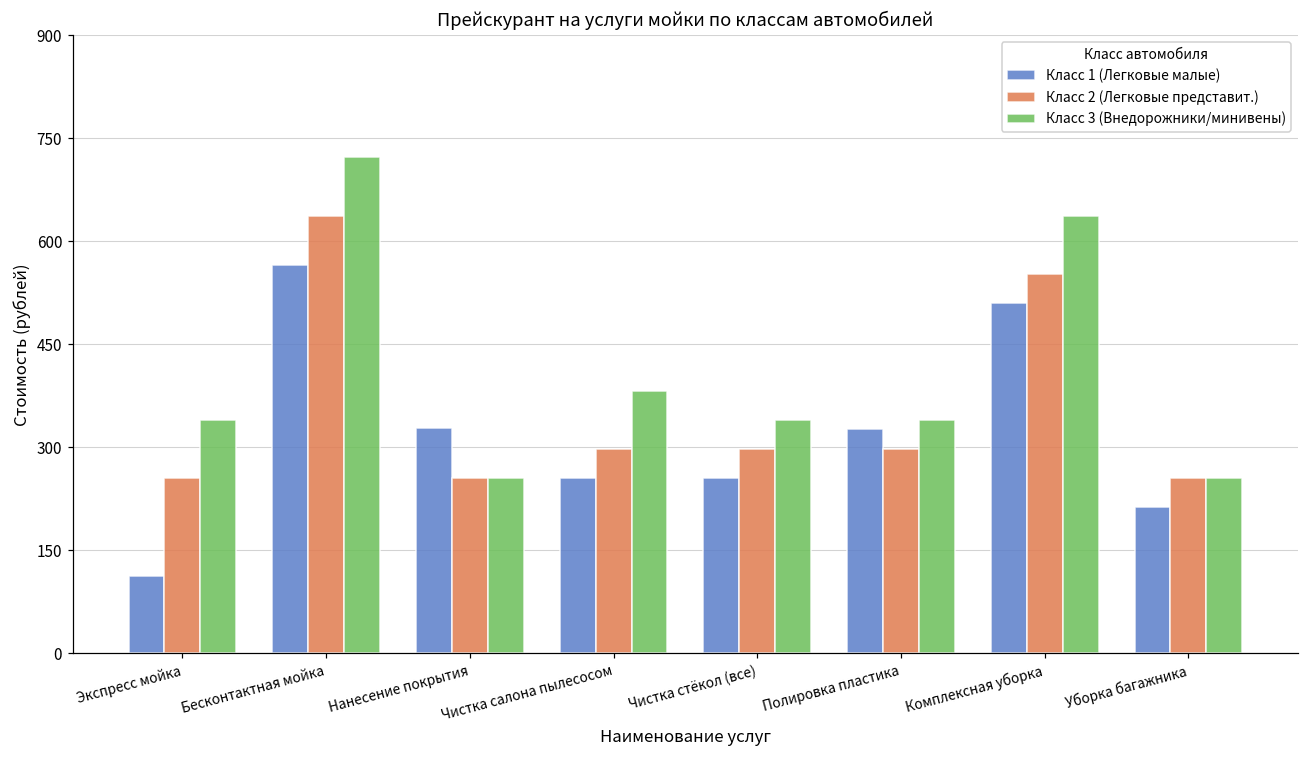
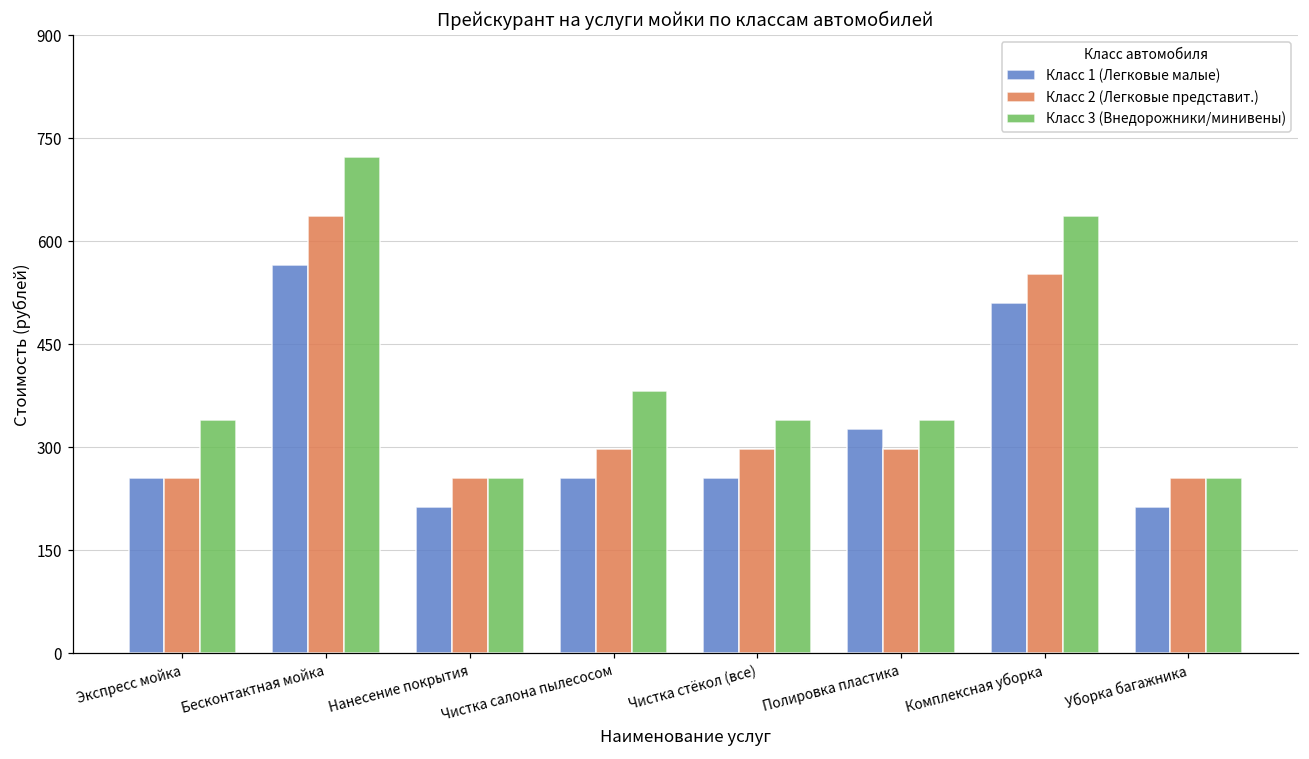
Класс 1 (Легковые малые), Экспресс мойка: 110 -> 260
Класс 1 (Легковые малые), Нанесение покрытия: 330 -> 210
